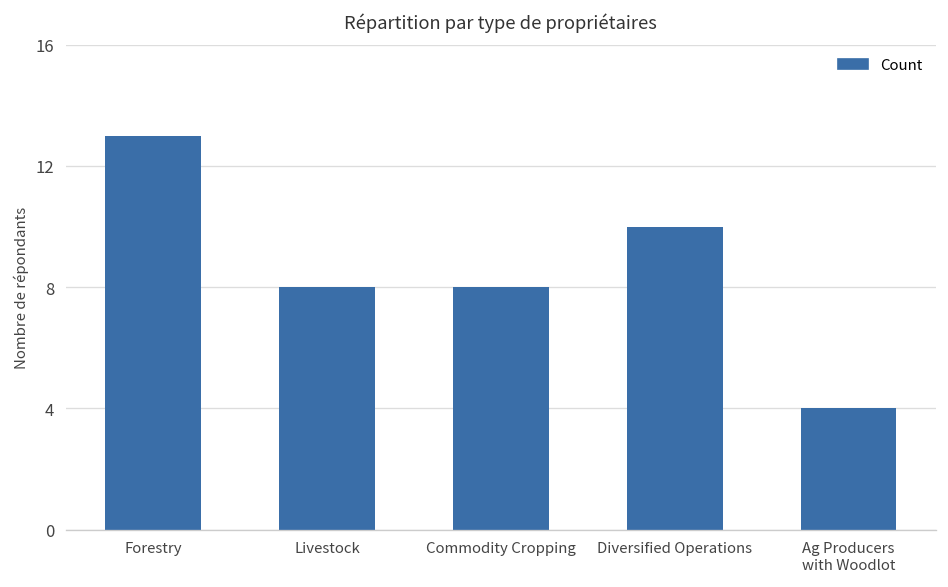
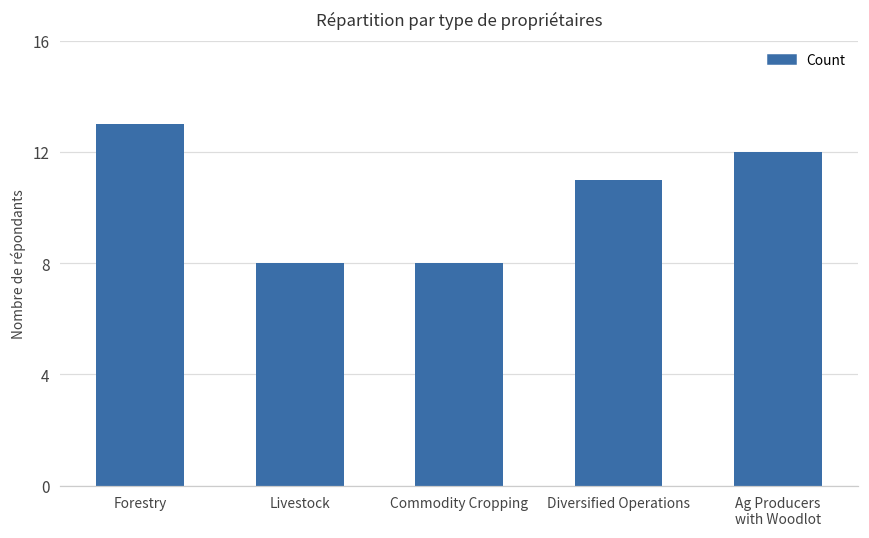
Diversified Operations: 10 -> 11
Ag Producers with Woodlot: 4 -> 12
